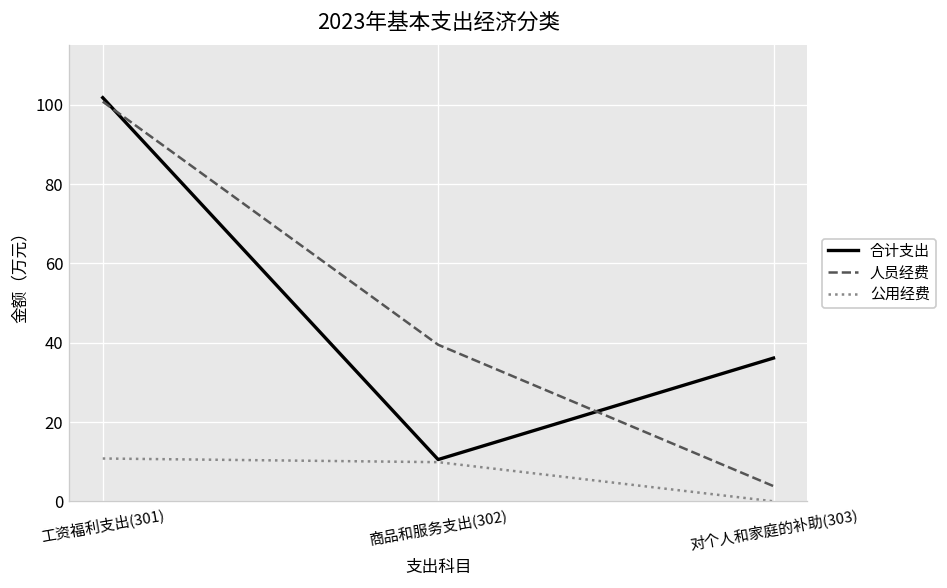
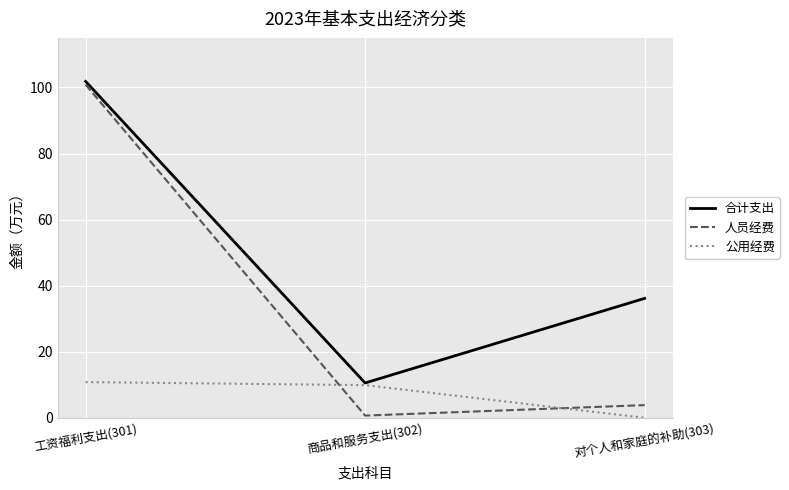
人员经费, 商品和服务支出(302): 40 -> 1
